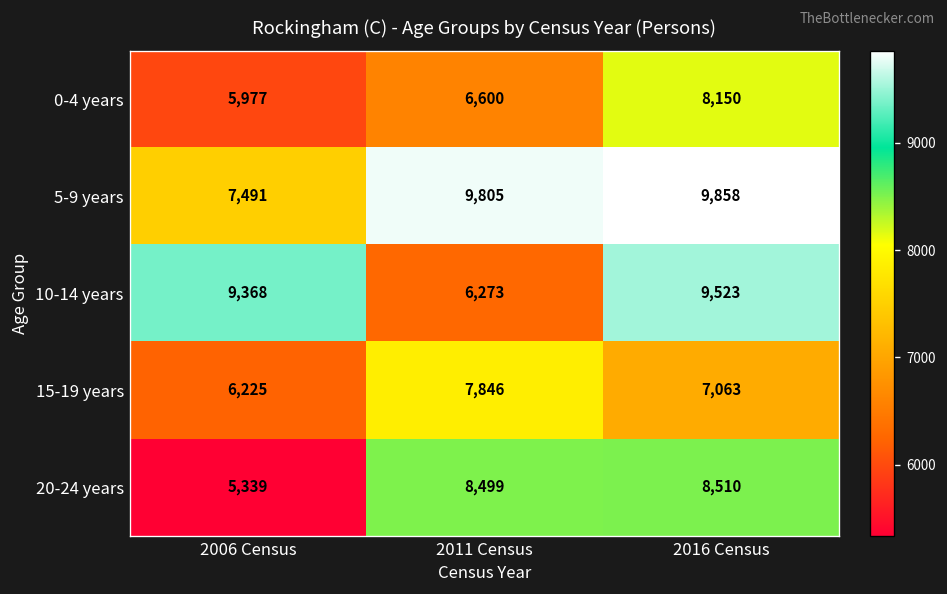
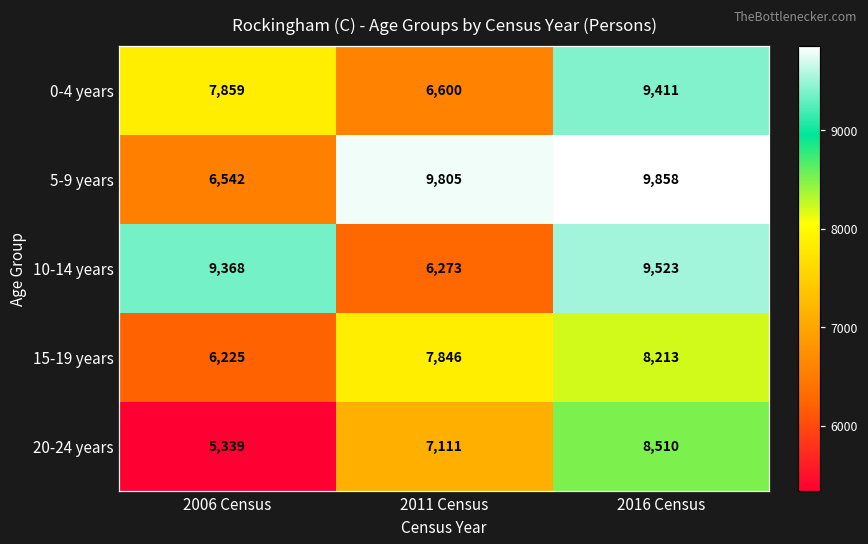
0-4 years, 2006 Census: 5,977 -> 7,859
0-4 years, 2016 Census: 8,150 -> 9,411
5-9 years, 2006 Census: 7,491 -> 6,542
15-19 years, 2016 Census: 7,063 -> 8,213
20-24 years, 2011 Census: 8,499 -> 7,111
